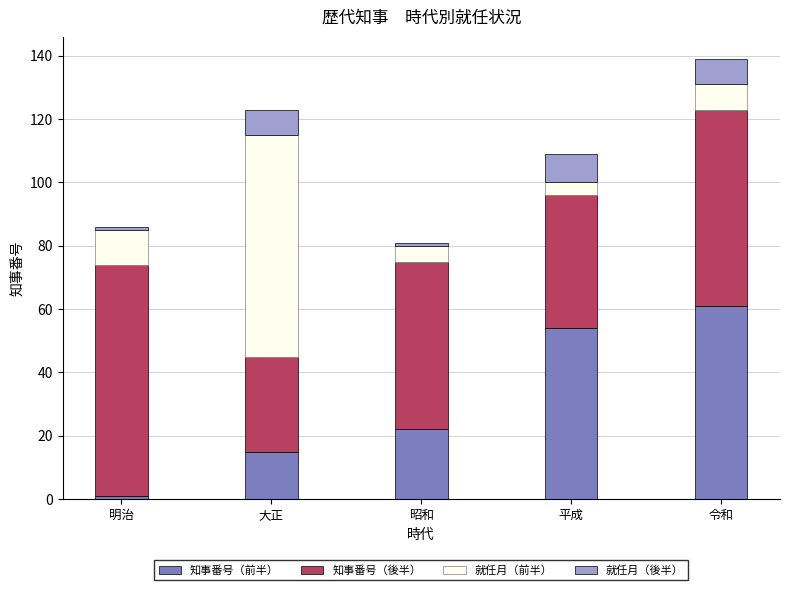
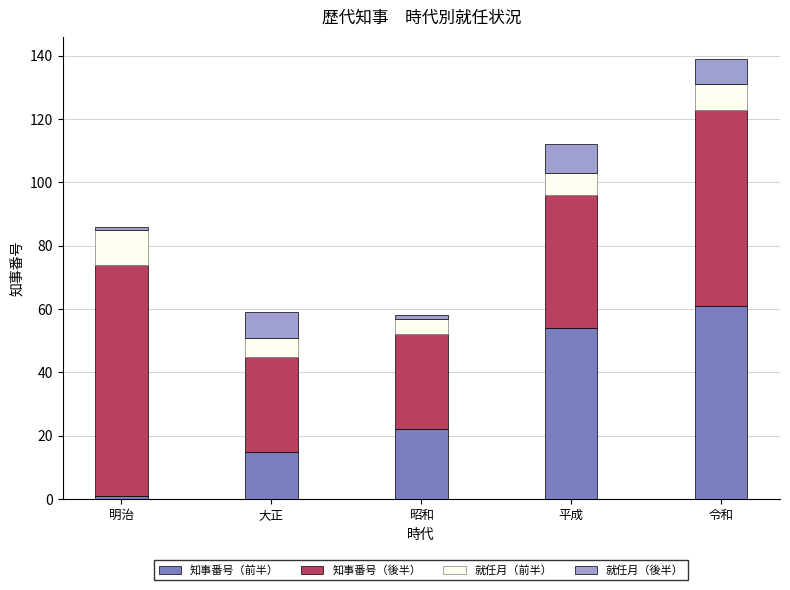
就任月（前半）, 大正: 70 -> 6
知事番号（後半）, 昭和: 53 -> 30
就任月（前半）, 平成: 4 -> 7
